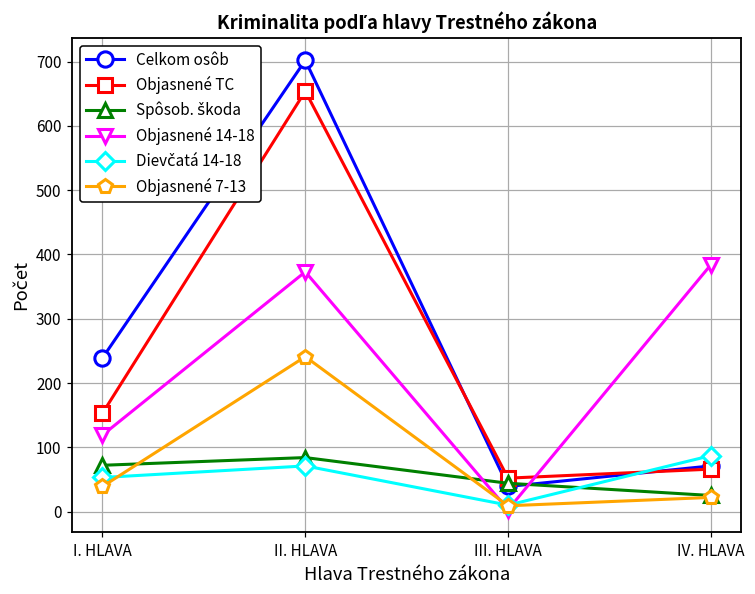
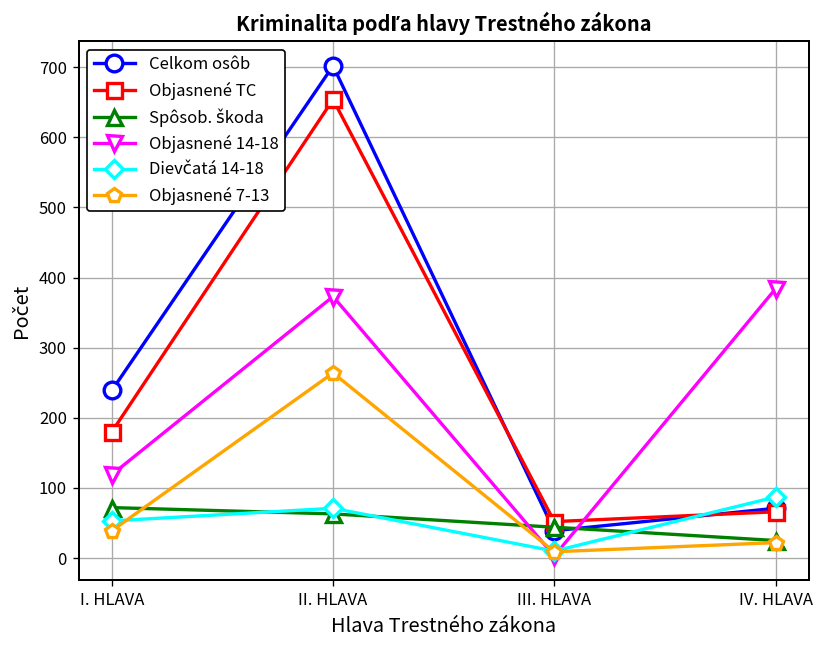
Objasnené TC, I. HLAVA: 150 -> 180
Spôsob. škoda, II. HLAVA: 80 -> 60
Objasnené 7-13, II. HLAVA: 240 -> 260
